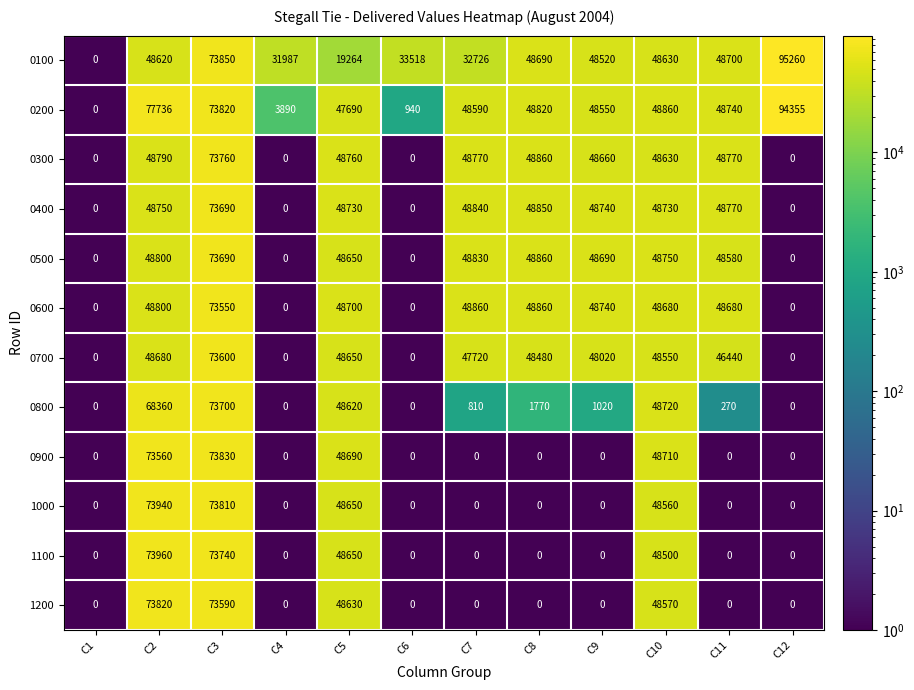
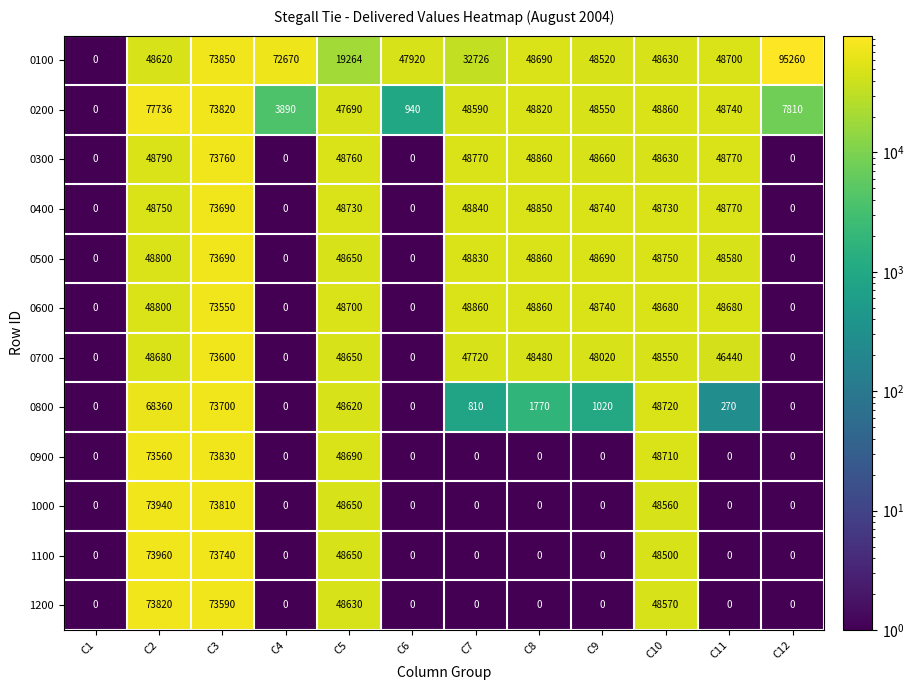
0100, C4: 31987 -> 72670
0100, C6: 33518 -> 47920
0200, C12: 94355 -> 7810
